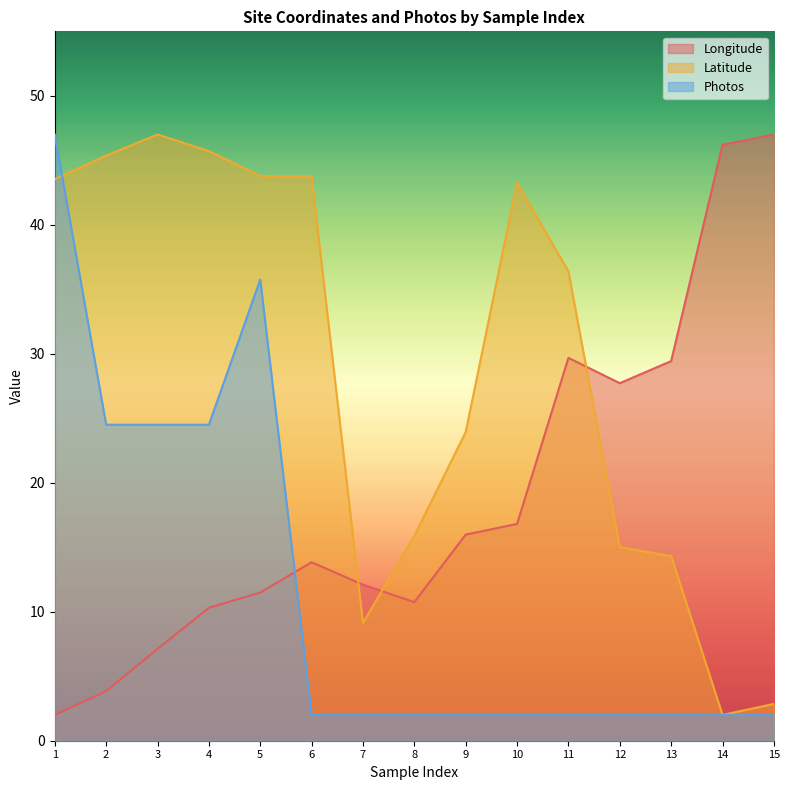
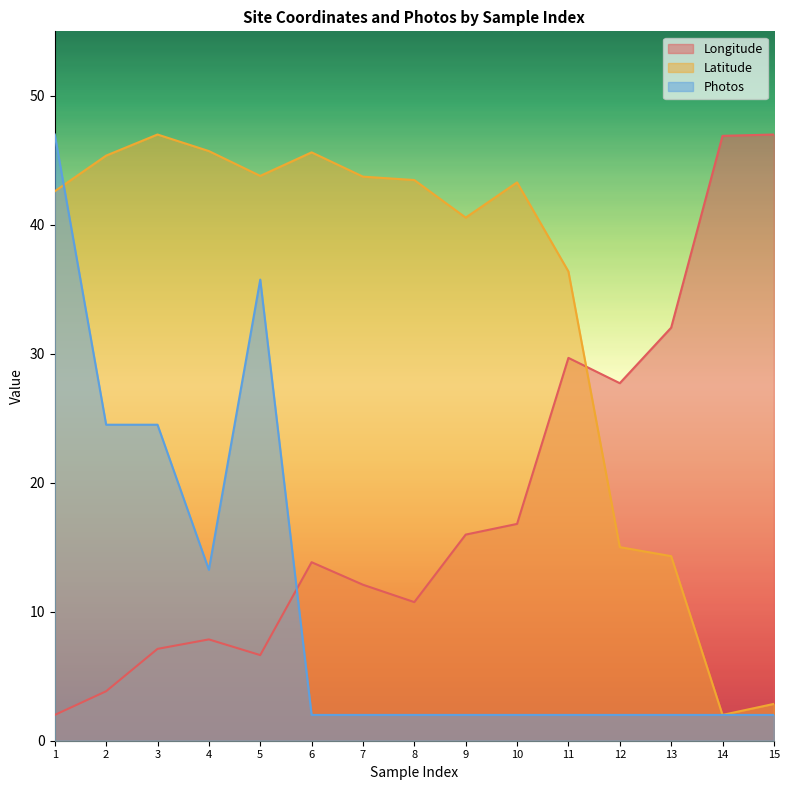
Latitude, 1: 43.5 -> 42.6
Longitude, 4: 10.3 -> 7.9
Photos, 4: 24.5 -> 13.3
Longitude, 5: 11.5 -> 6.6
Latitude, 6: 43.7 -> 45.6
Latitude, 7: 9.1 -> 43.7
Latitude, 8: 15.9 -> 43.5
Latitude, 9: 23.9 -> 40.6
Longitude, 13: 29.4 -> 32.0
Longitude, 14: 46.2 -> 46.9
